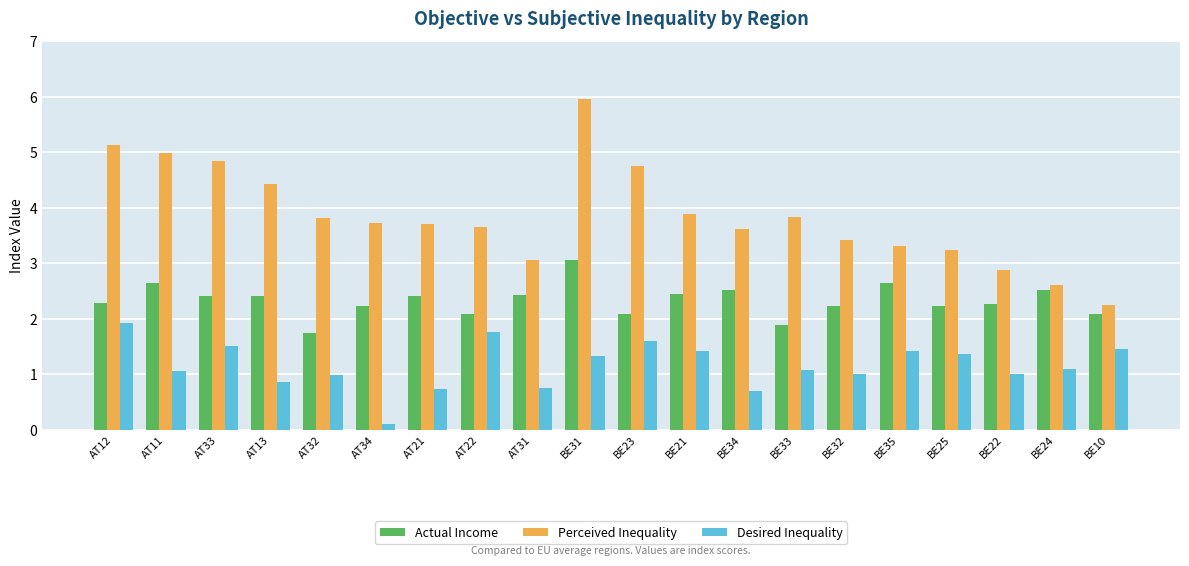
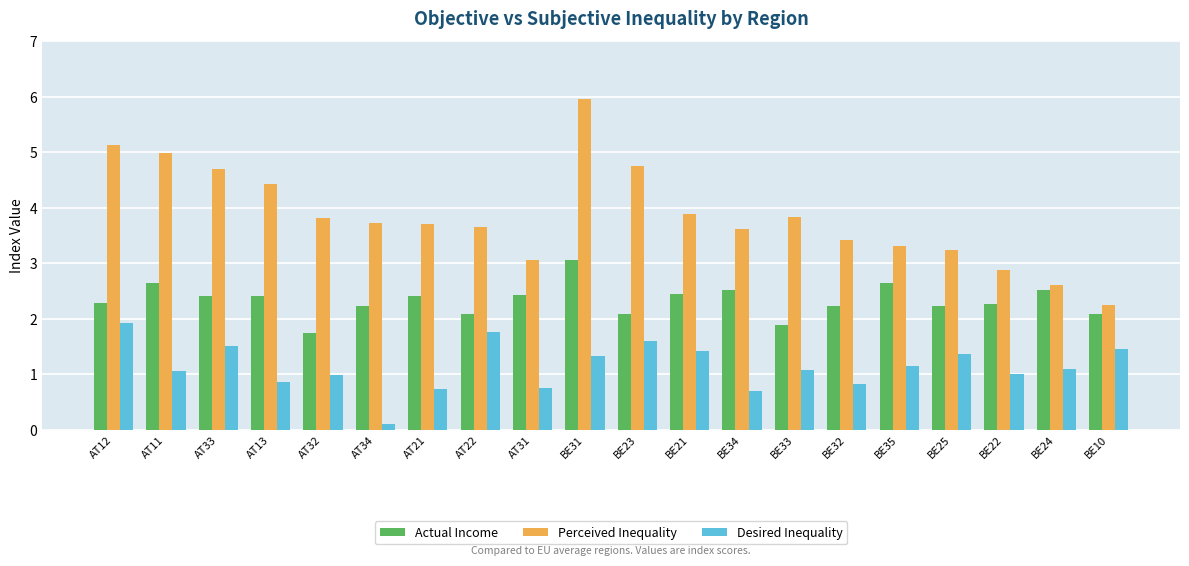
Perceived Inequality, AT33: 4.8 -> 4.7
Desired Inequality, BE32: 1.0 -> 0.8
Desired Inequality, BE35: 1.4 -> 1.1
